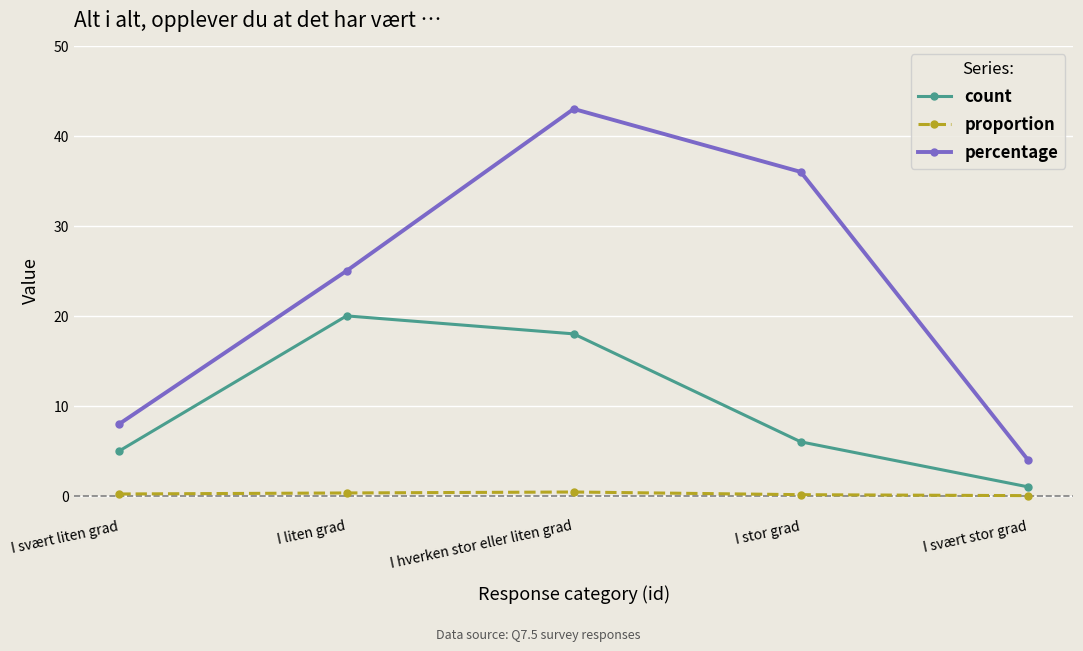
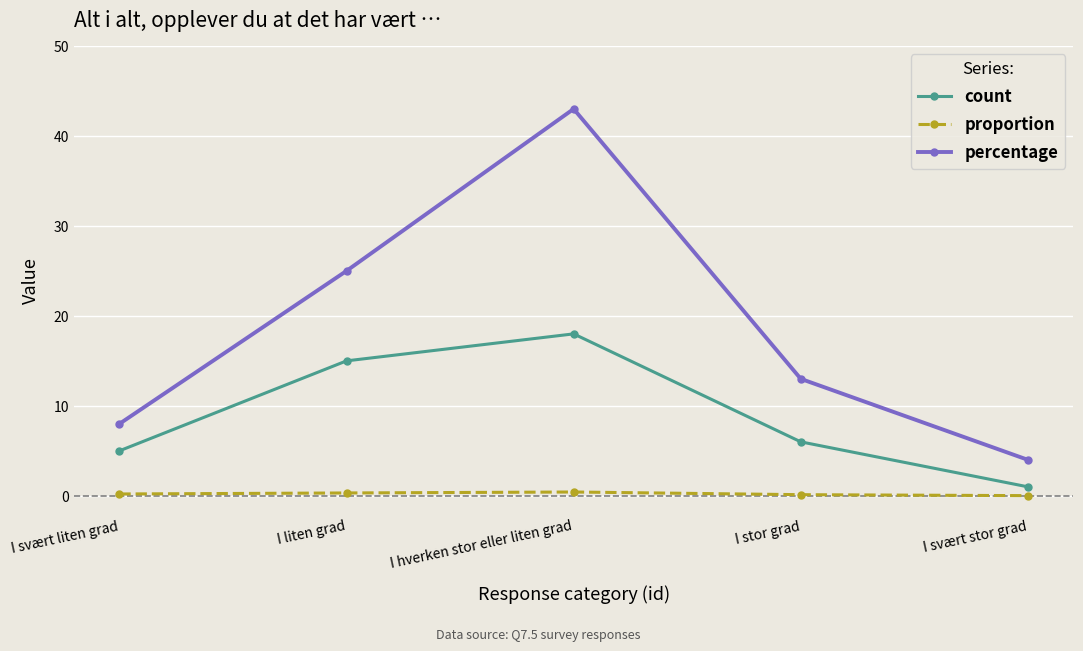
count, I liten grad: 20 -> 15
percentage, I stor grad: 36 -> 13
